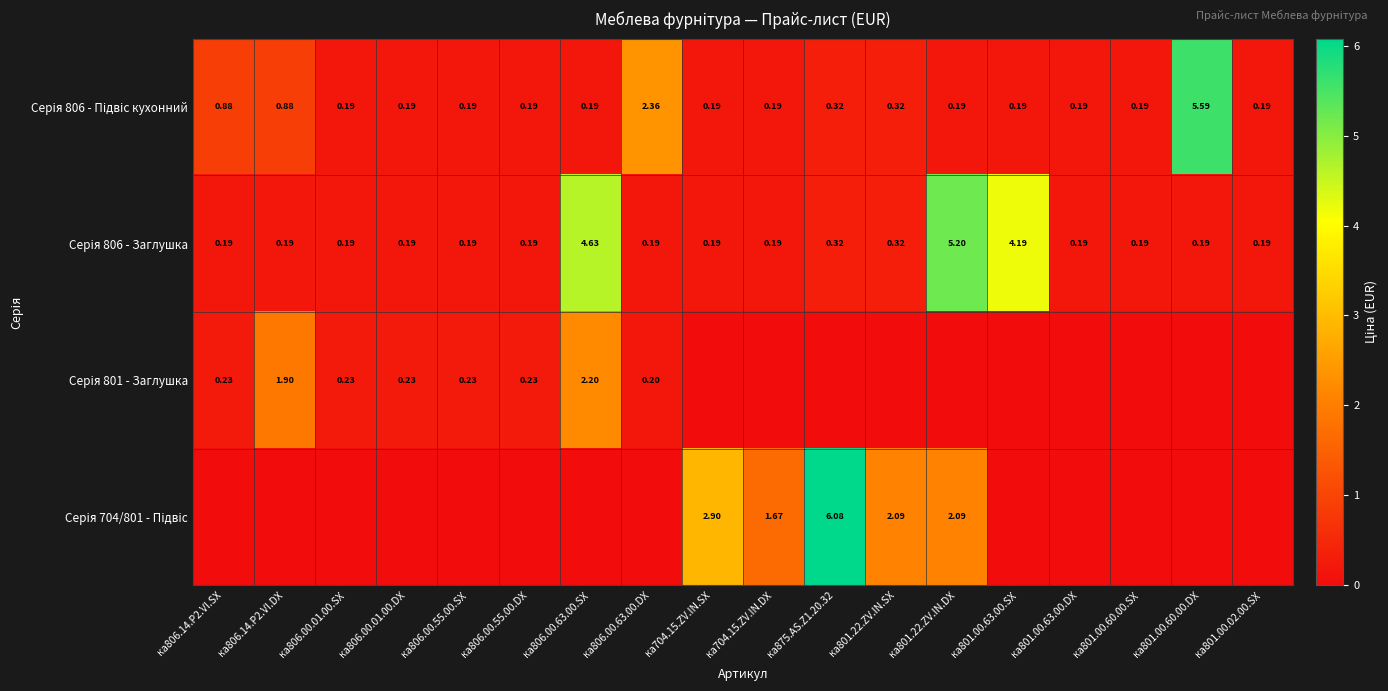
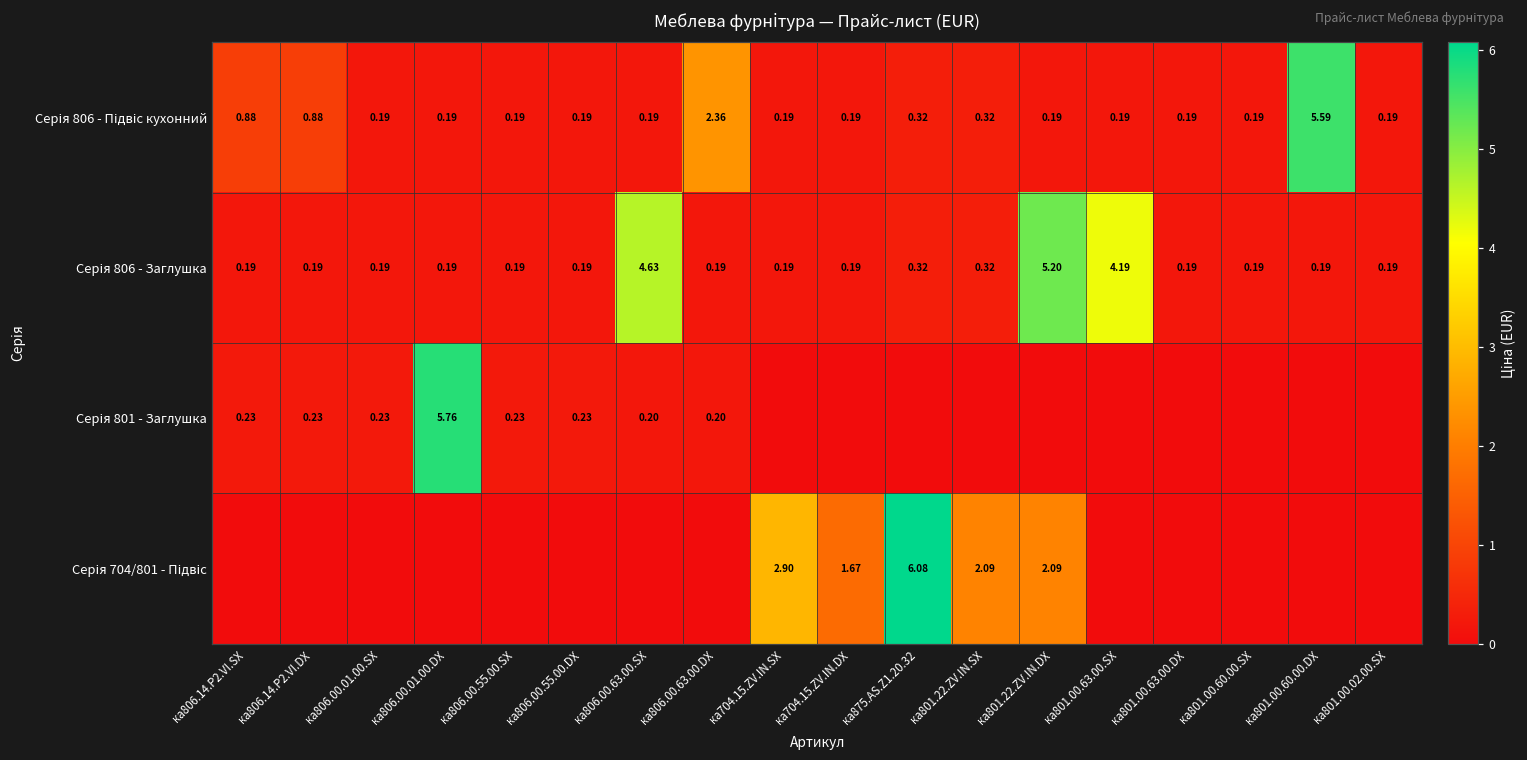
Серія 801 - Заглушка, ка806.14.P2.VI.DX: 1.90 -> 0.23
Серія 801 - Заглушка, ка806.00.01.00.DX: 0.23 -> 5.76
Серія 801 - Заглушка, ка806.00.63.00.SX: 2.20 -> 0.20
